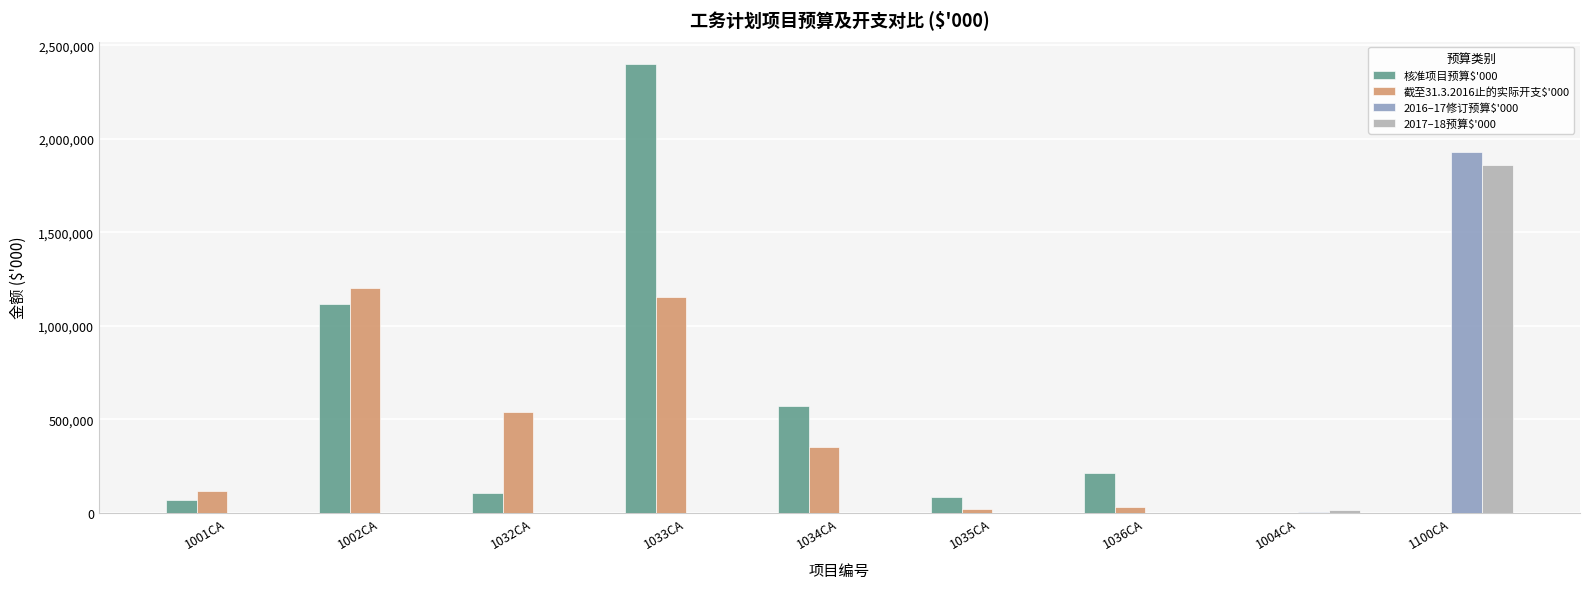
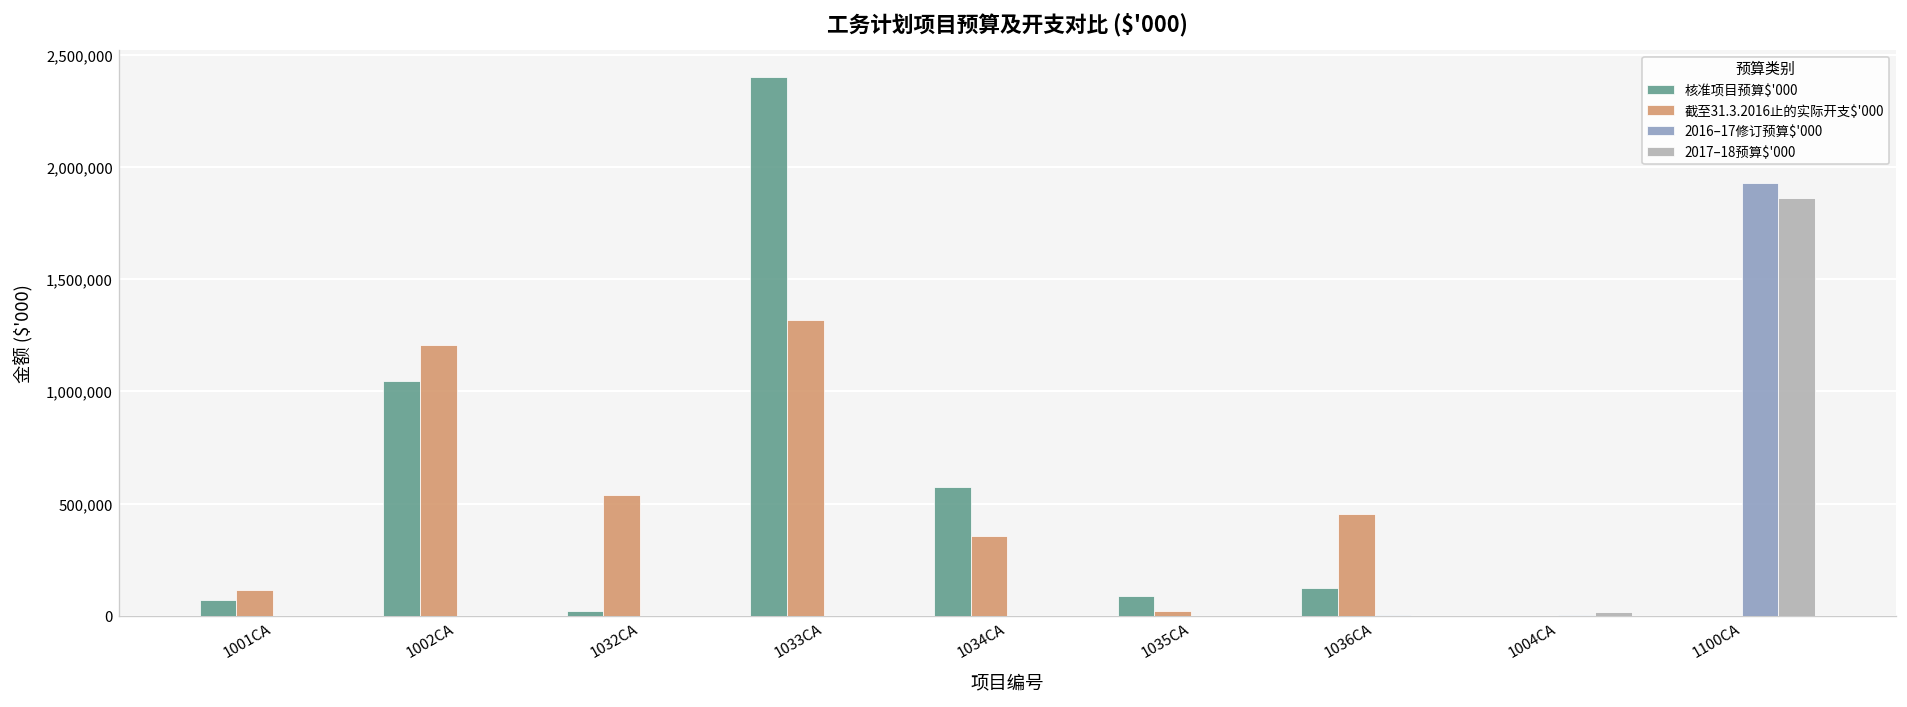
核准项目预算$'000, 1002CA: 1,120,000 -> 1,050,000
核准项目预算$'000, 1032CA: 100,000 -> 20,000
截至31.3.2016止的实际开支$'000, 1033CA: 1,160,000 -> 1,320,000
核准项目预算$'000, 1036CA: 210,000 -> 120,000
截至31.3.2016止的实际开支$'000, 1036CA: 30,000 -> 450,000
